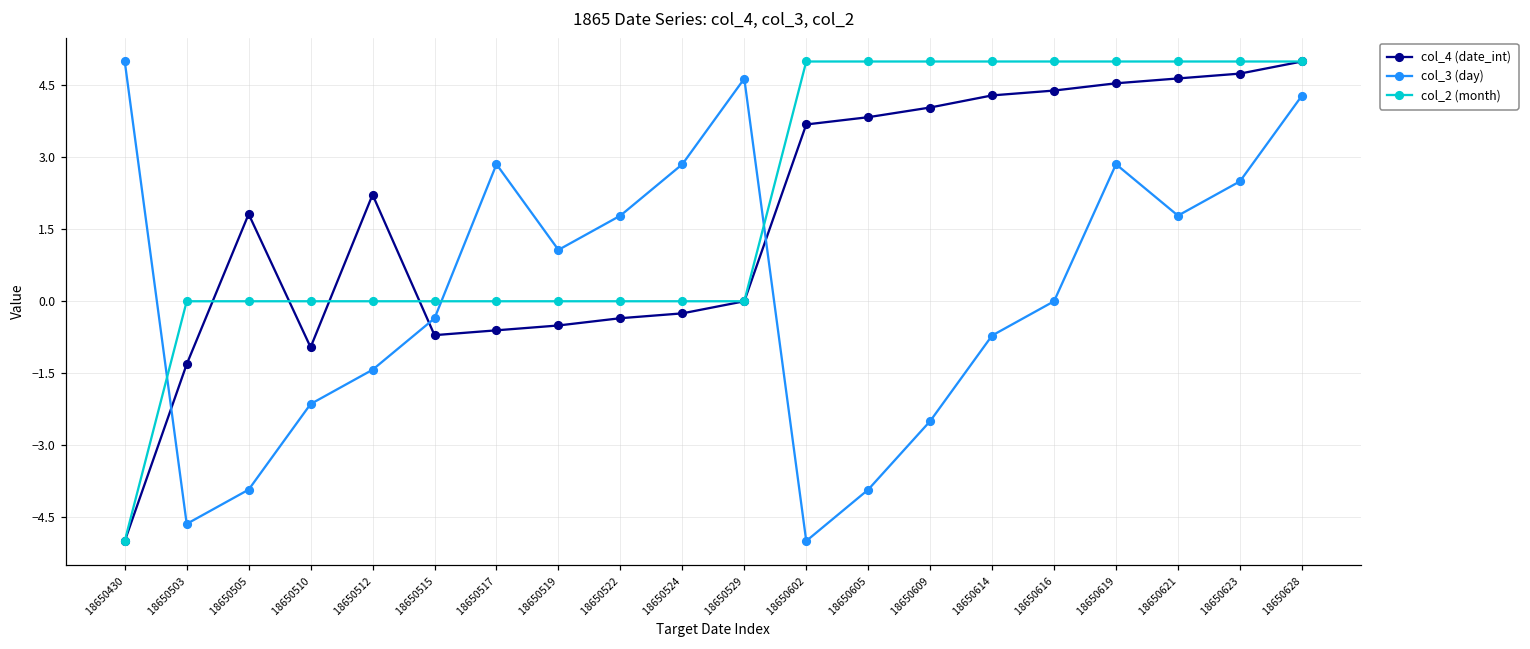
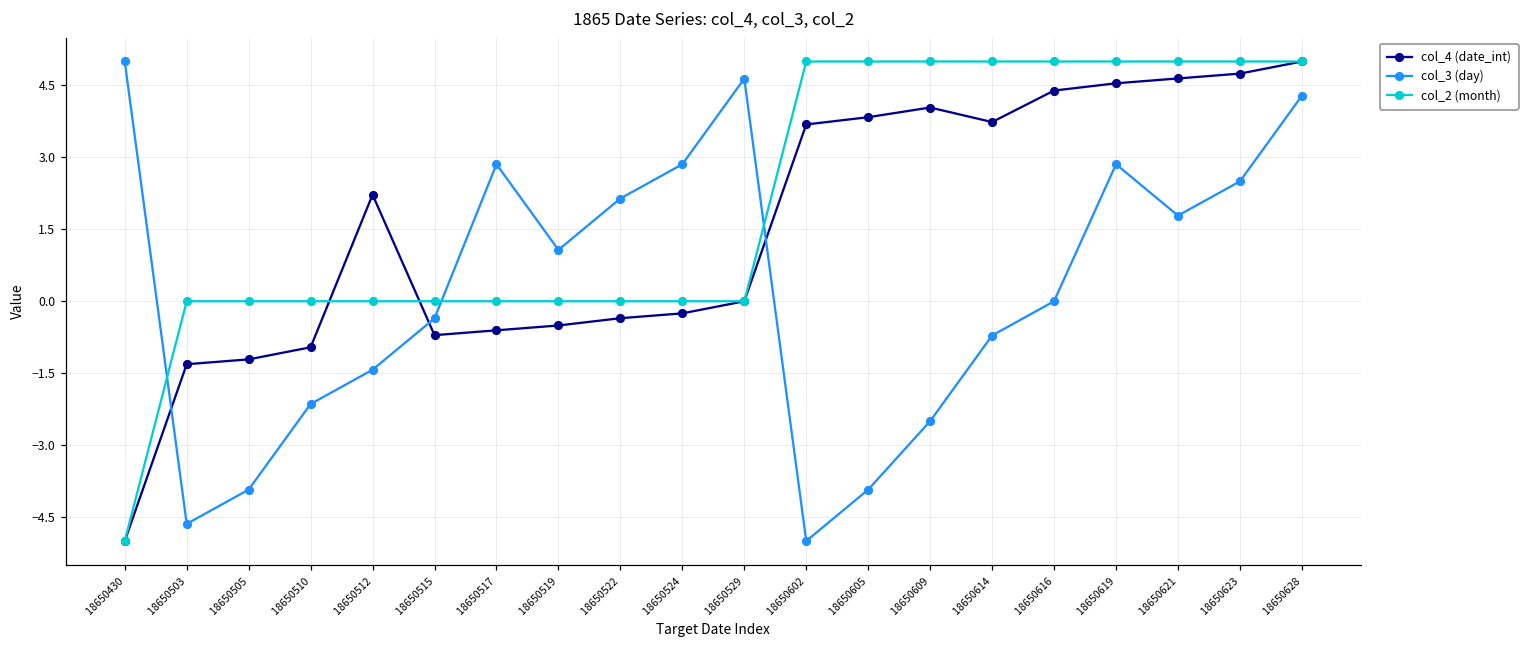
col_4 (date_int), 18650505: 1.8 -> -1.2
col_3 (day), 18650522: 1.8 -> 2.1
col_4 (date_int), 18650614: 4.3 -> 3.7
